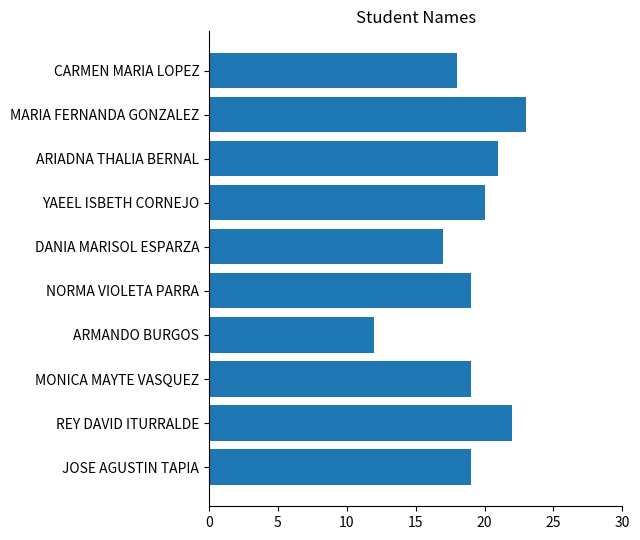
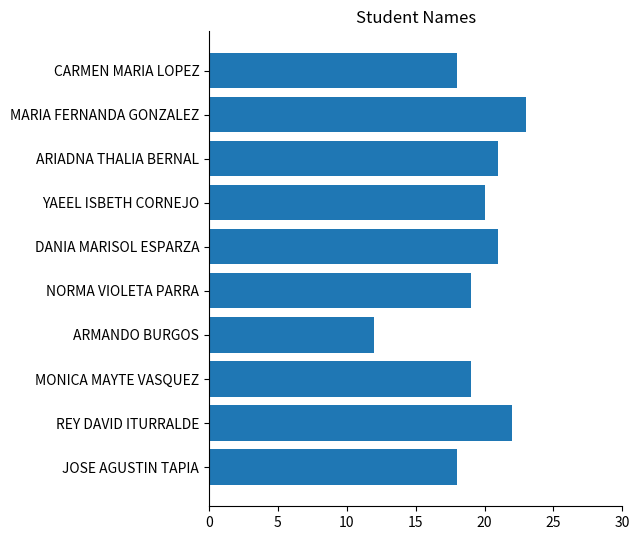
DANIA MARISOL ESPARZA: 17 -> 21
JOSE AGUSTIN TAPIA: 19 -> 18
